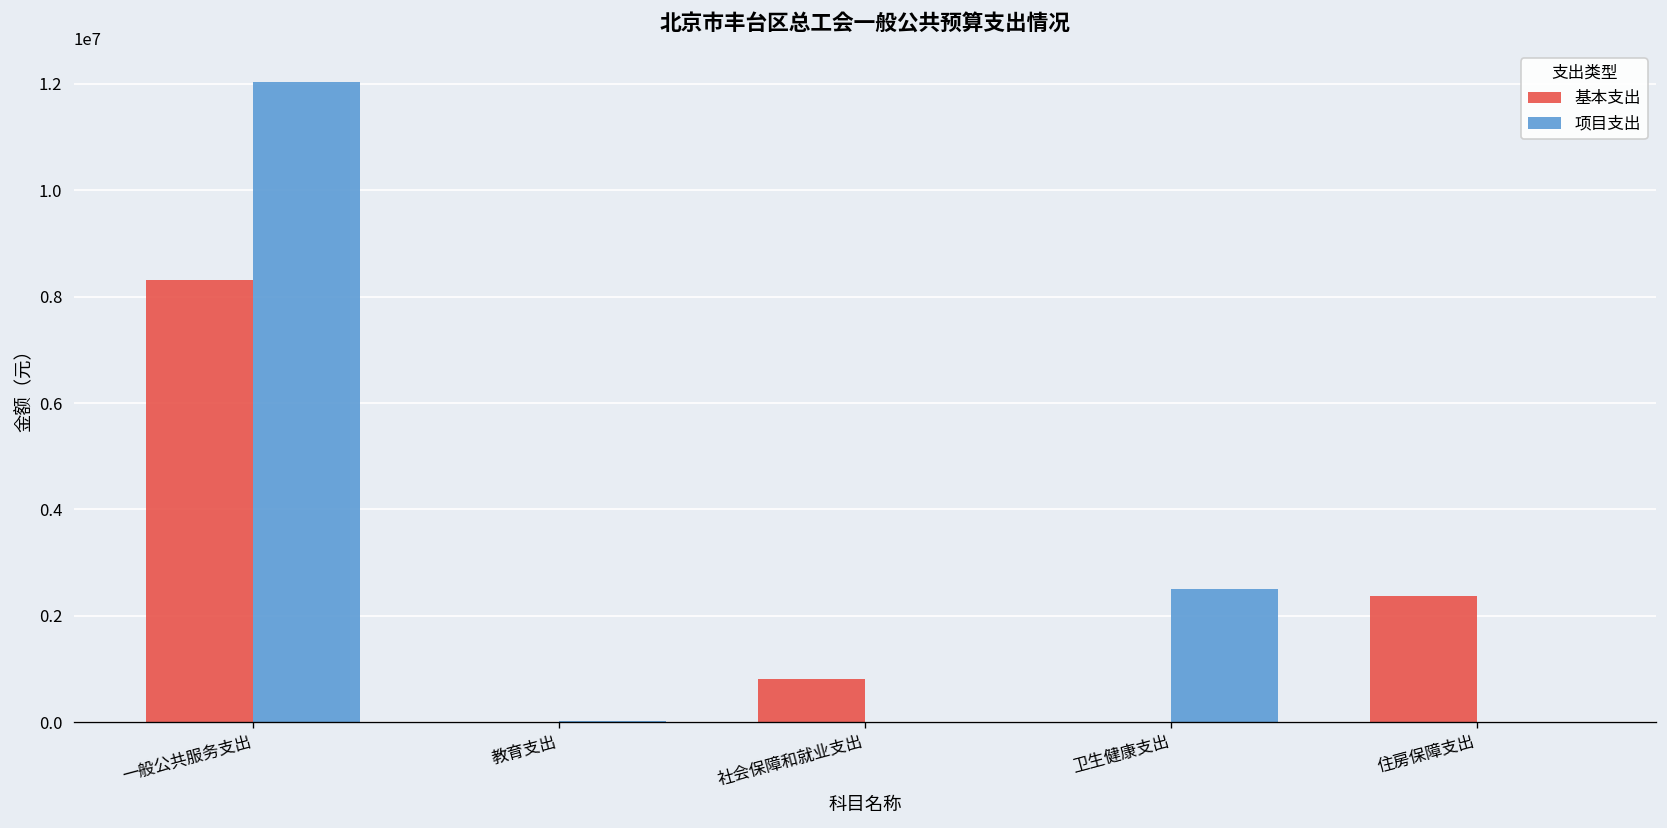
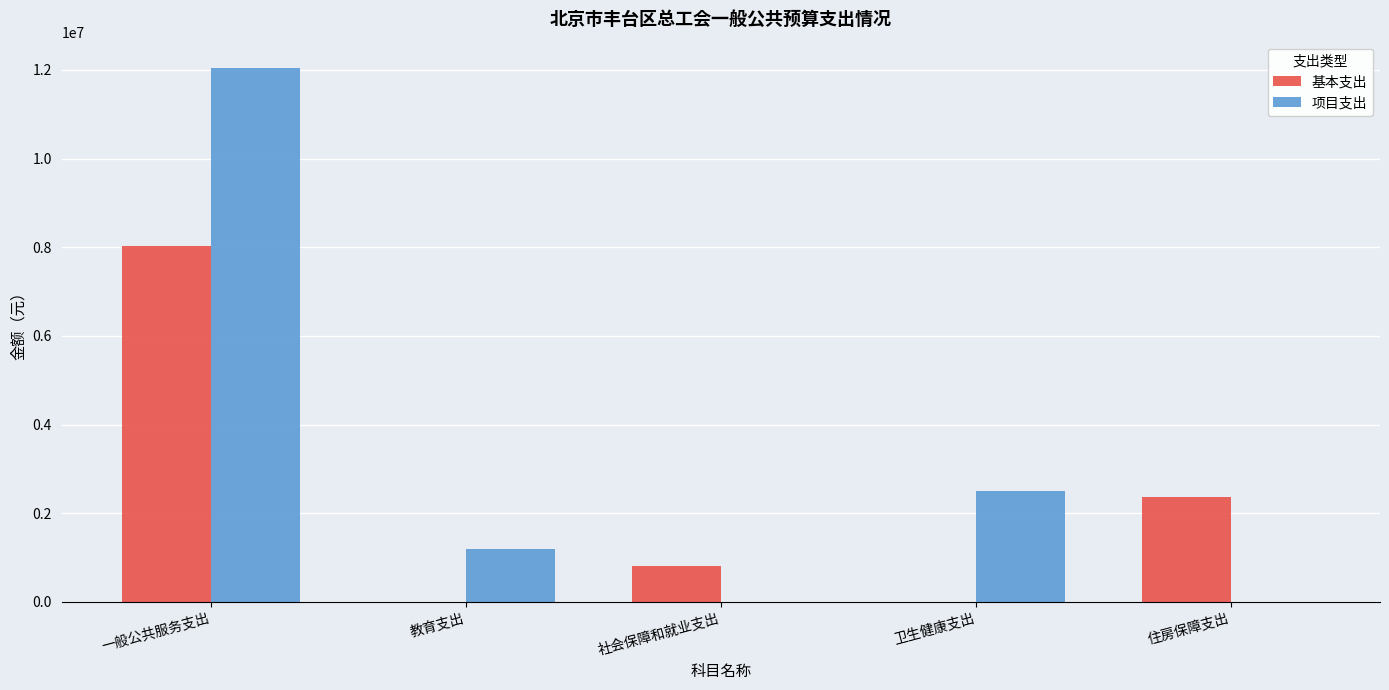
基本支出, 一般公共服务支出: 8300000 -> 8000000
项目支出, 教育支出: 0 -> 1200000
